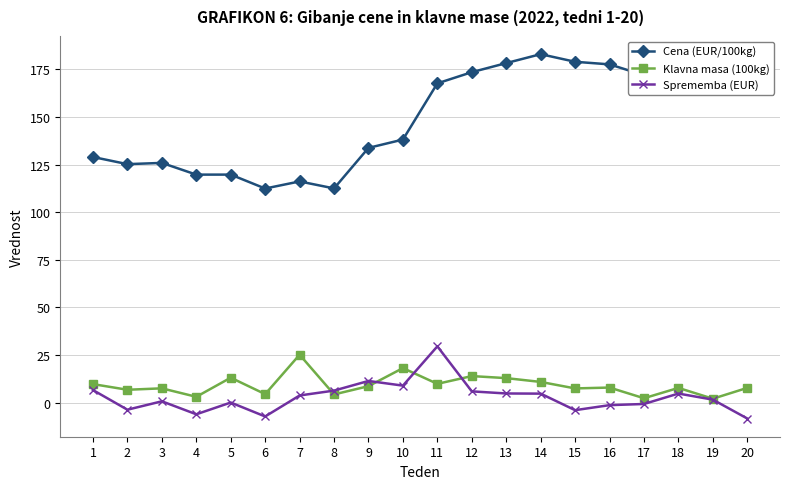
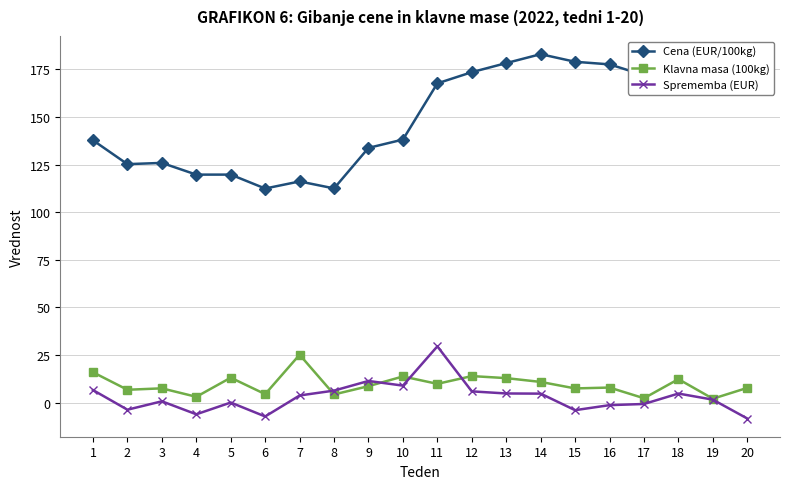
Cena (EUR/100kg), 1: 129 -> 138
Klavna masa (100kg), 1: 10 -> 16
Klavna masa (100kg), 10: 18 -> 14
Klavna masa (100kg), 18: 8 -> 12
